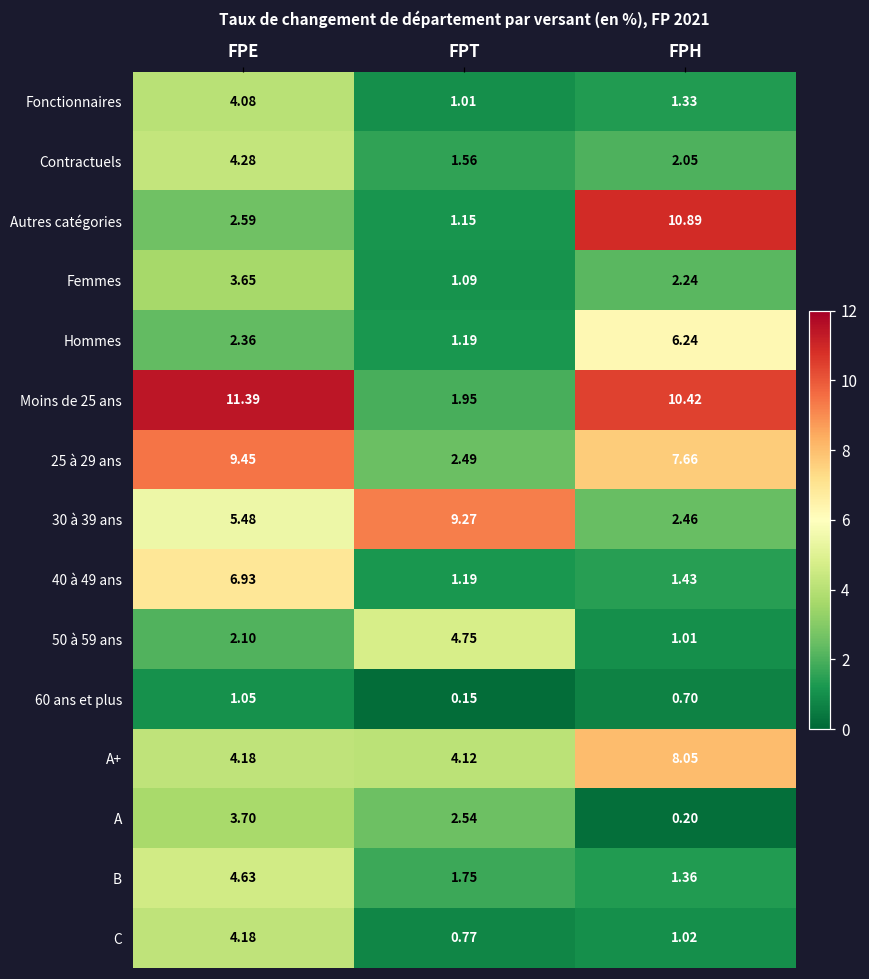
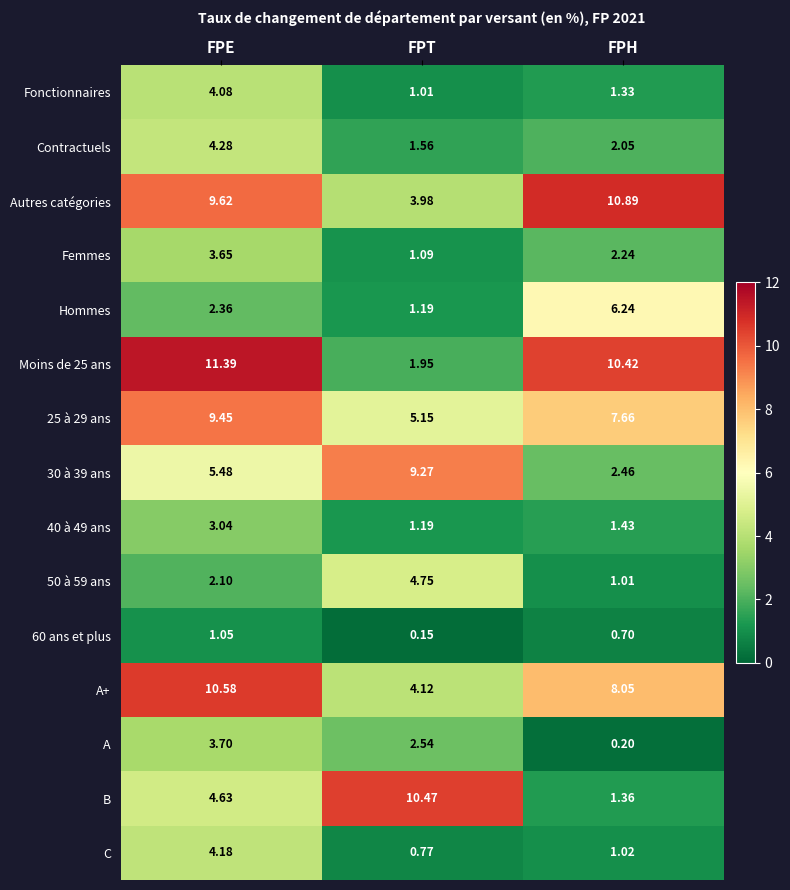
Autres catégories, FPE: 2.59 -> 9.62
Autres catégories, FPT: 1.15 -> 3.98
25 à 29 ans, FPT: 2.49 -> 5.15
40 à 49 ans, FPE: 6.93 -> 3.04
A+, FPE: 4.18 -> 10.58
B, FPT: 1.75 -> 10.47
